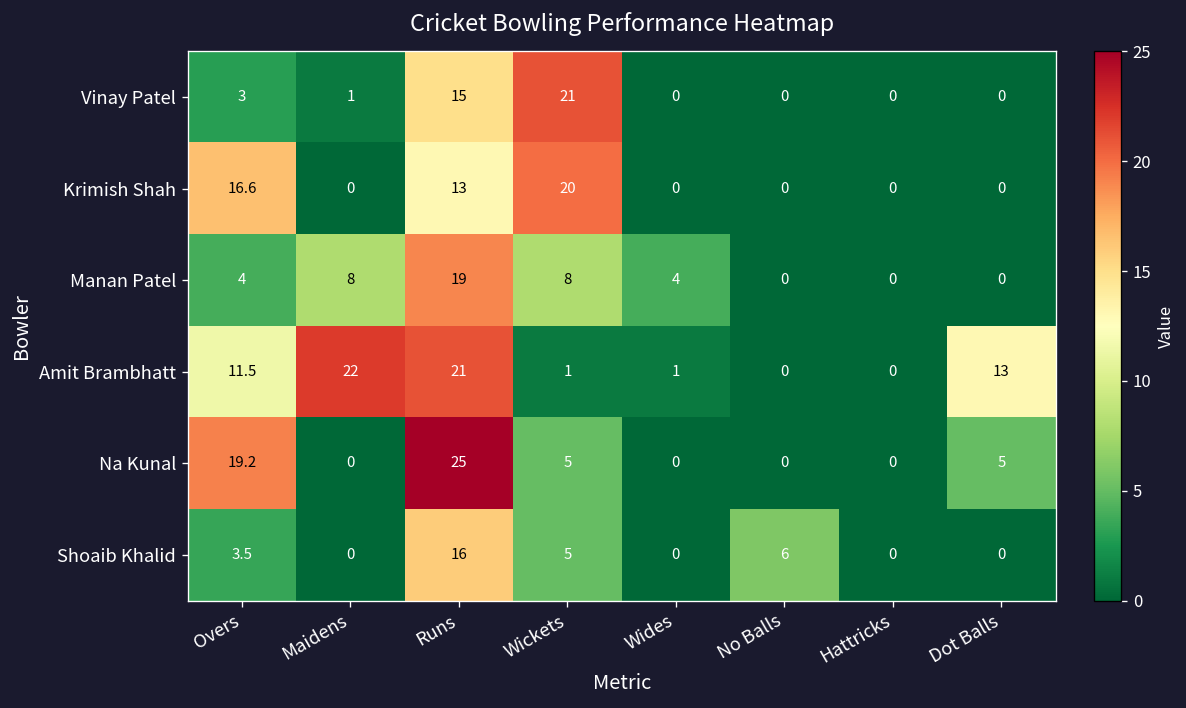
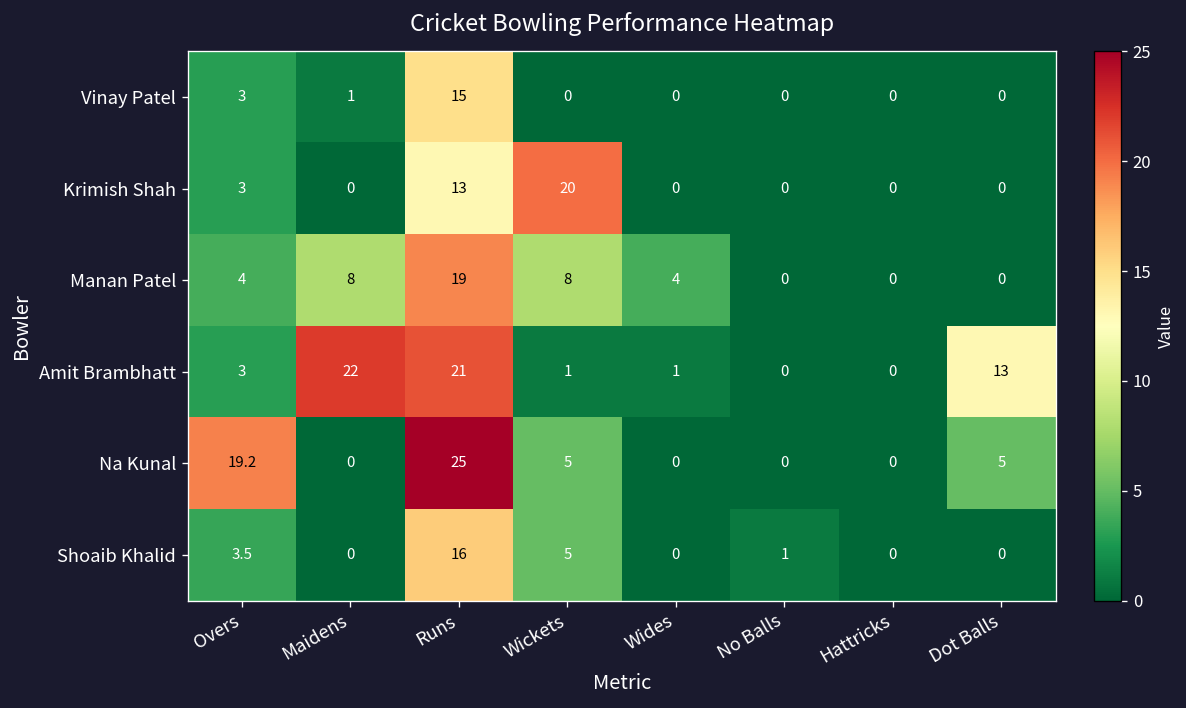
Vinay Patel, Wickets: 21 -> 0
Krimish Shah, Overs: 16.6 -> 3
Amit Brambhatt, Overs: 11.5 -> 3
Shoaib Khalid, No Balls: 6 -> 1
